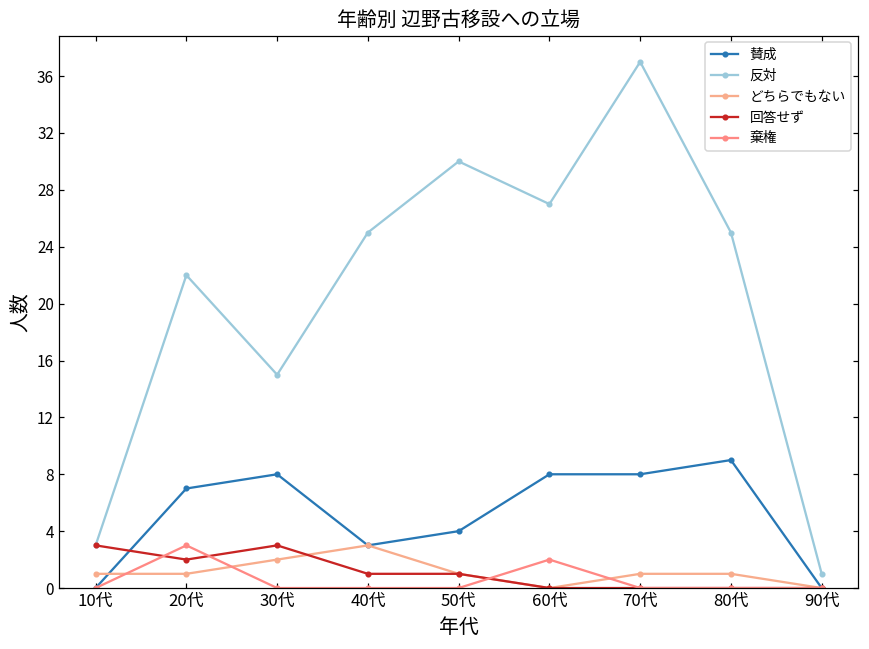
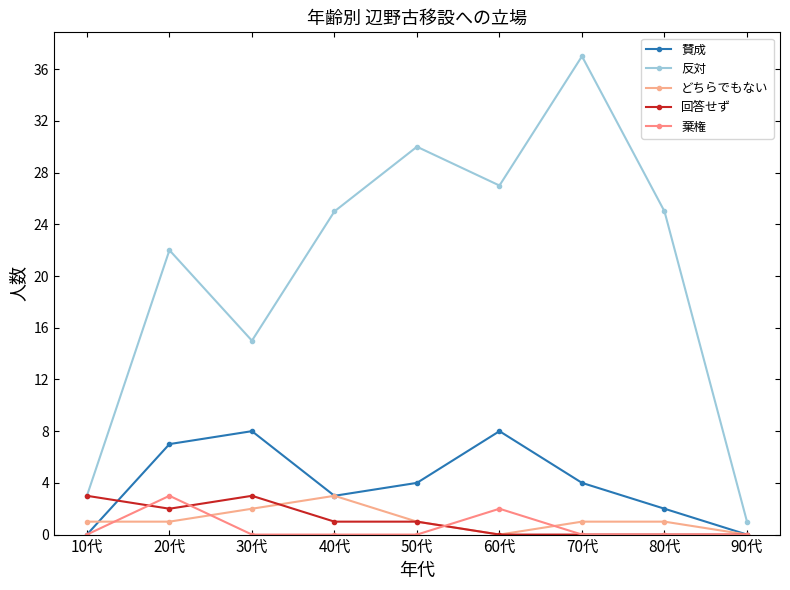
賛成, 70代: 8 -> 4
賛成, 80代: 9 -> 2
